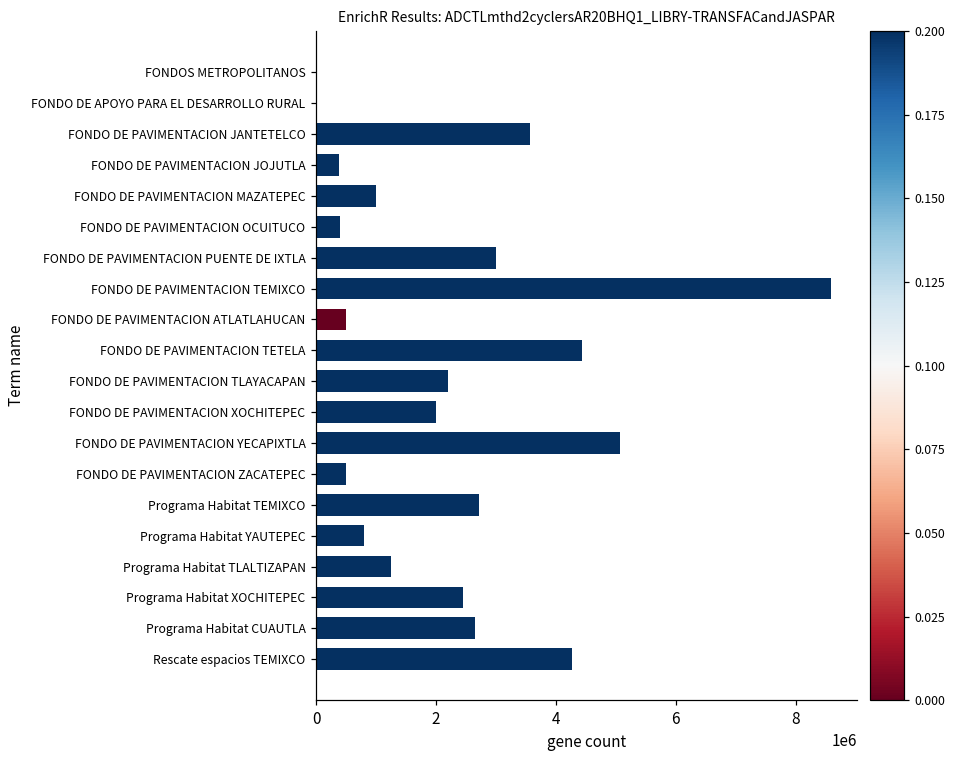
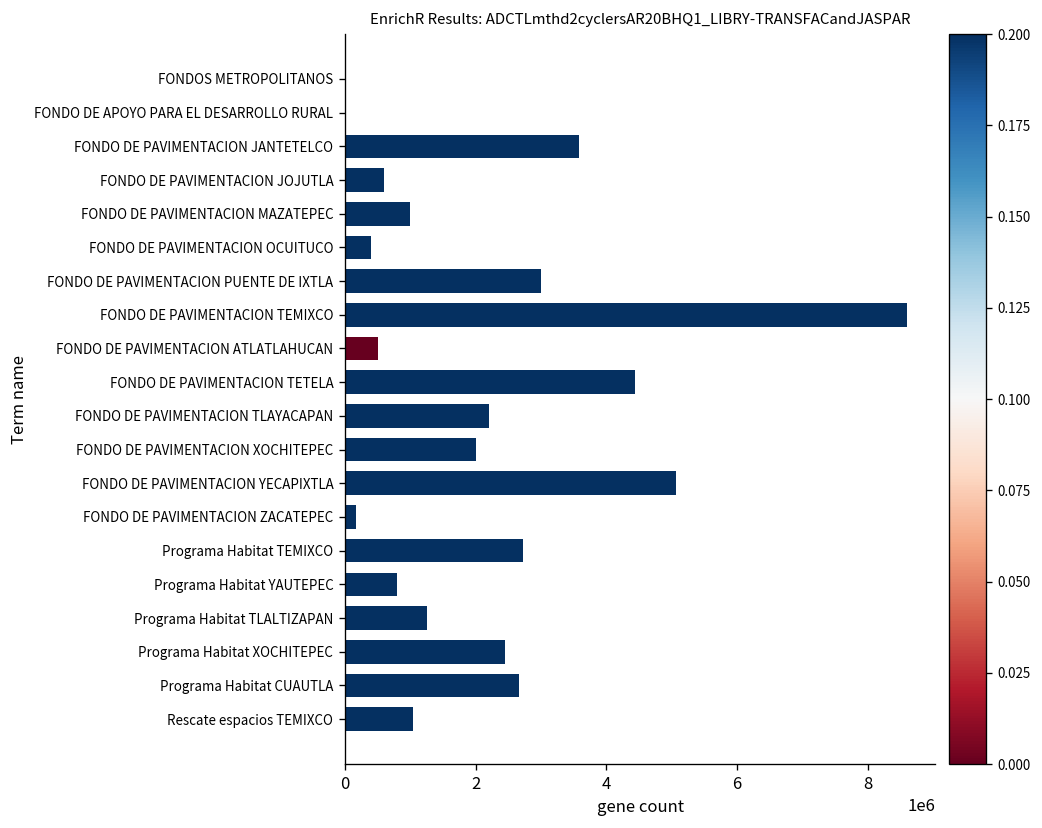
FONDO DE PAVIMENTACION JOJUTLA: 400000 -> 600000
FONDO DE PAVIMENTACION ZACATEPEC: 500000 -> 200000
Rescate espacios TEMIXCO: 4300000 -> 1000000
